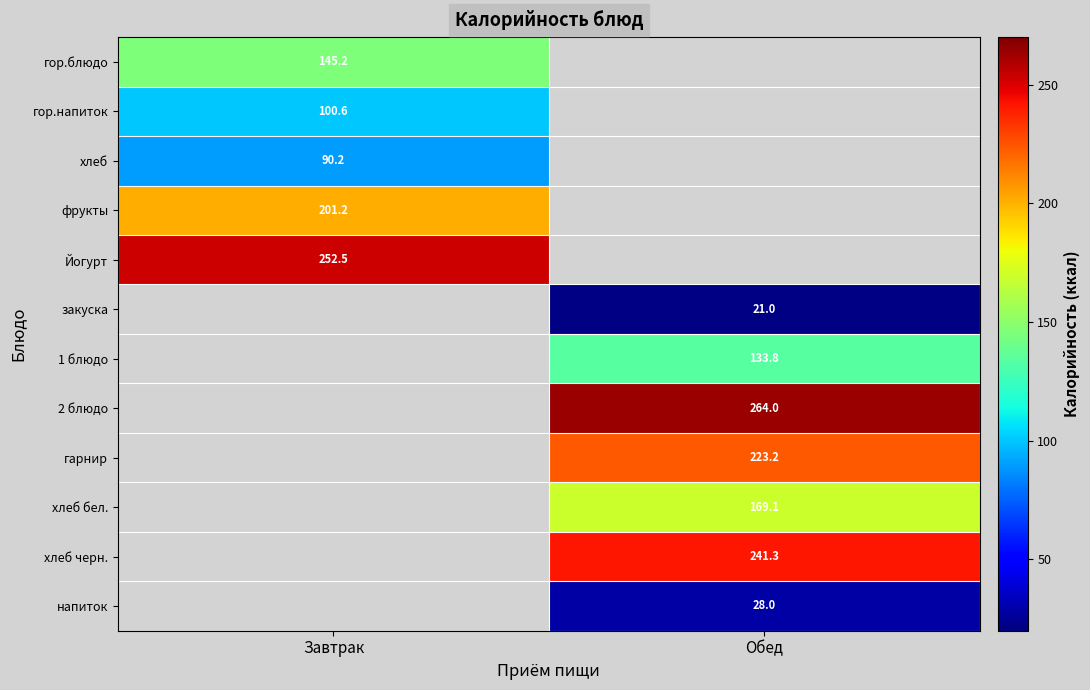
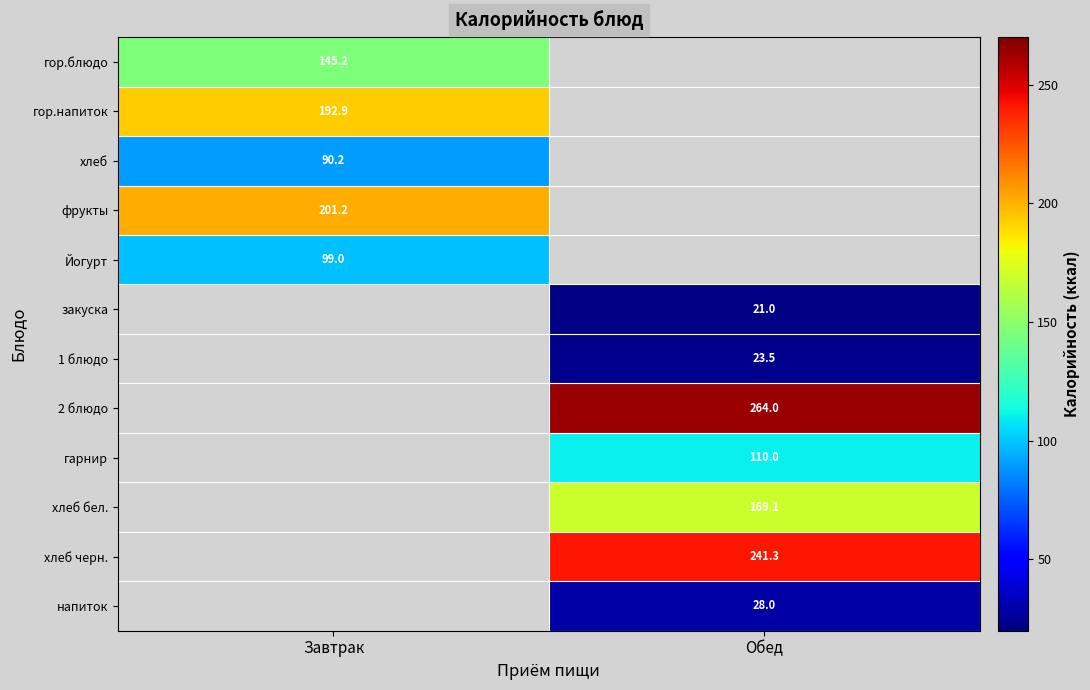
гор.напиток, Завтрак: 100.6 -> 192.9
Йогурт, Завтрак: 252.5 -> 99.0
1 блюдо, Обед: 133.8 -> 23.5
гарнир, Обед: 223.2 -> 110.0
